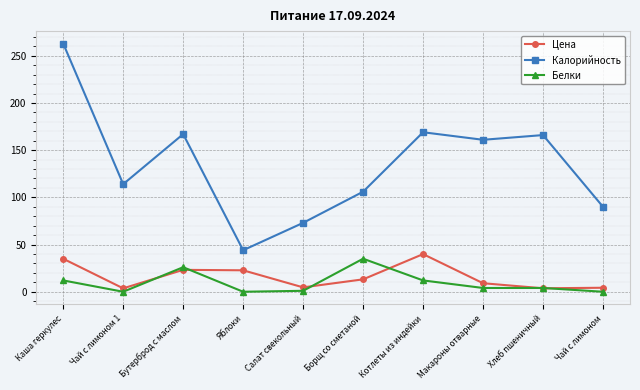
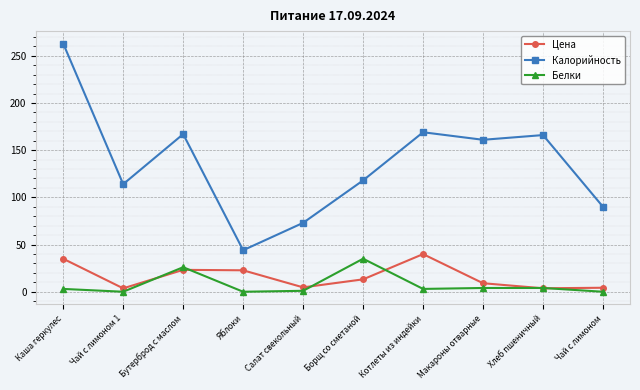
Белки, Каша геркулес: 10 -> 0
Калорийность, Борщ со сметаной: 110 -> 120
Белки, Котлеты из индейки: 10 -> 0
